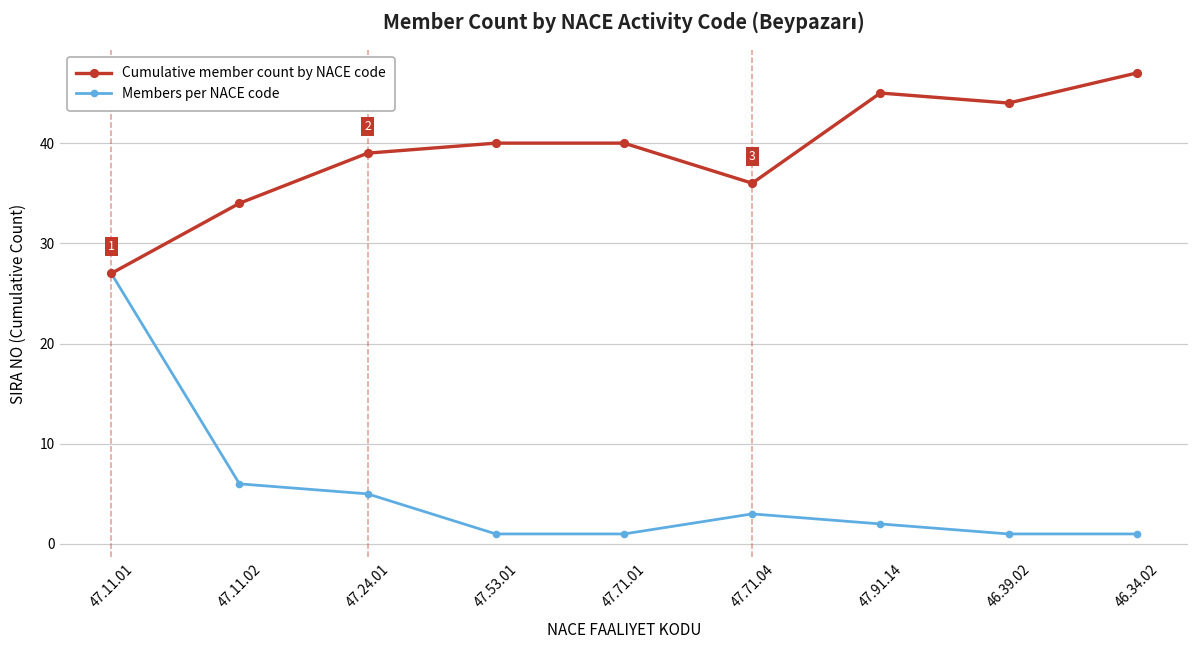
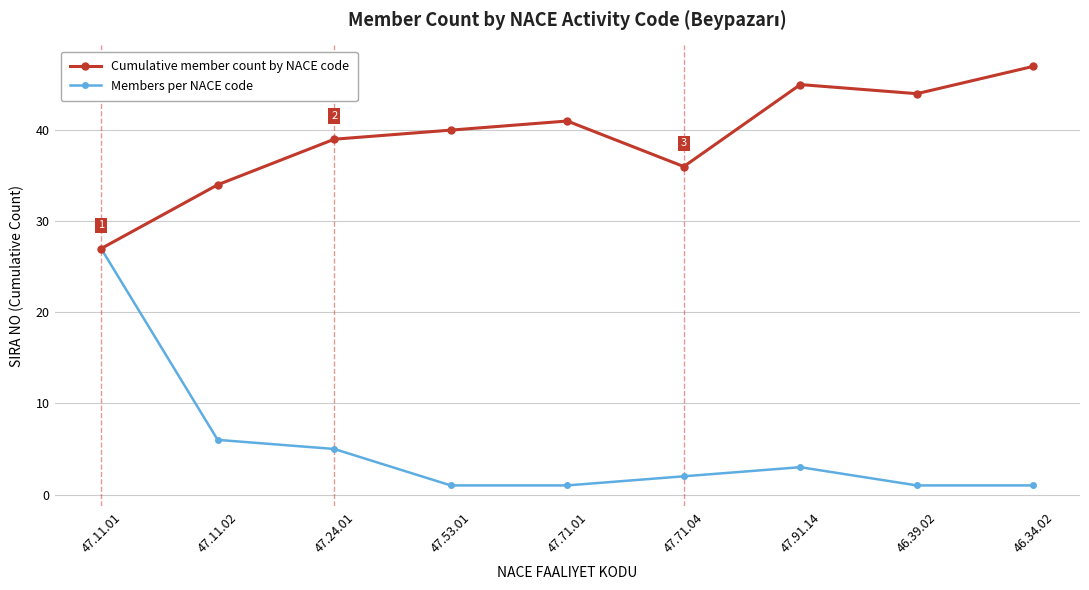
Cumulative member count by NACE code, 47.71.01: 40 -> 41
Members per NACE code, 47.71.04: 3 -> 2
Members per NACE code, 47.91.14: 2 -> 3
